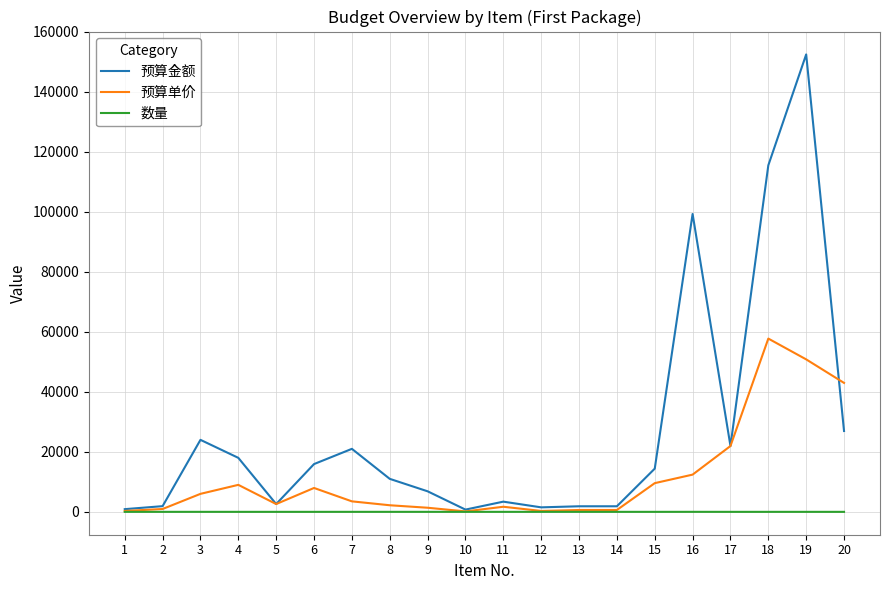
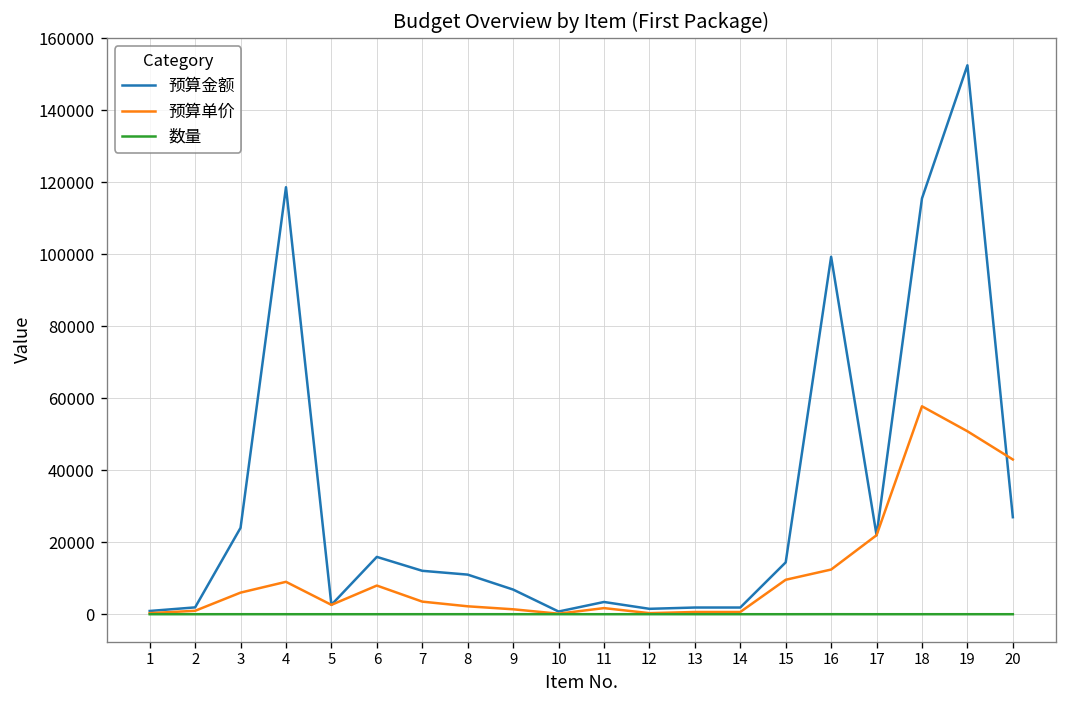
预算金额, 4: 18000 -> 119000
预算金额, 7: 21000 -> 12000
